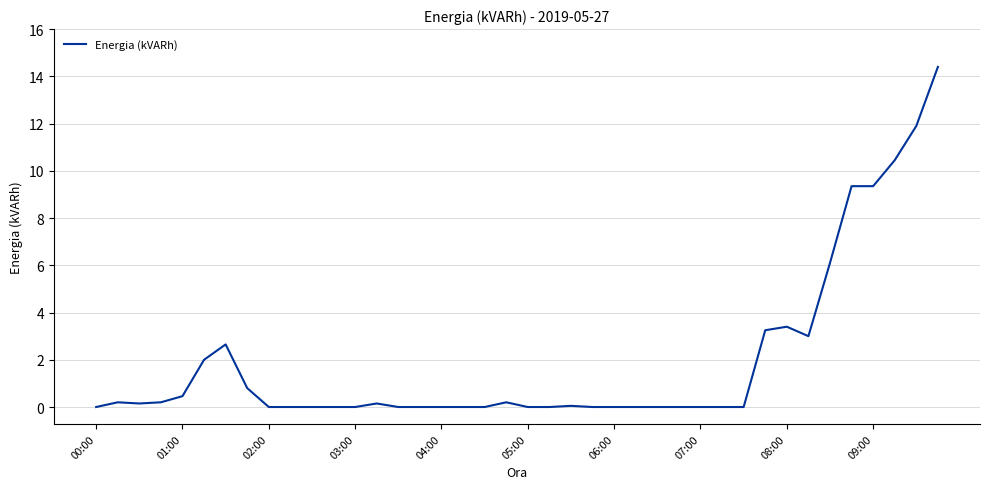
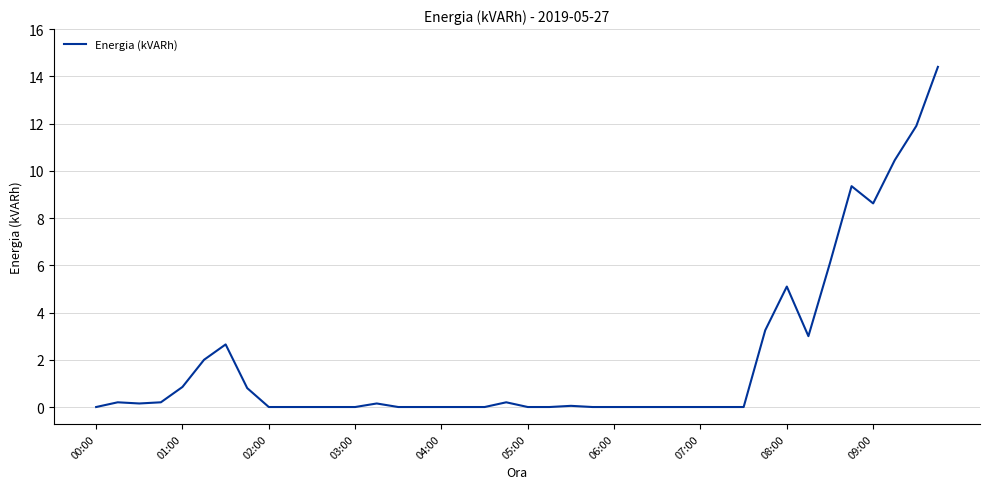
01:00: 0.5 -> 0.9
08:00: 3.4 -> 5.1
09:00: 9.4 -> 8.6
